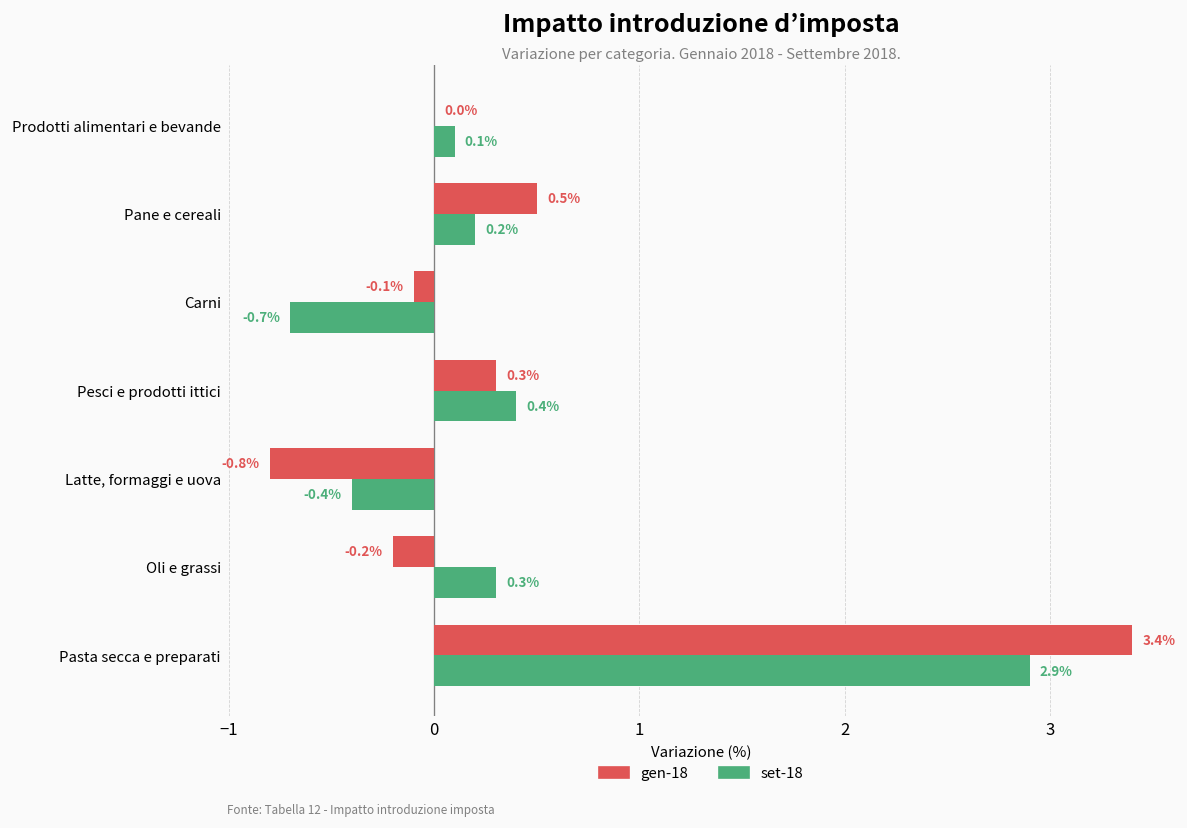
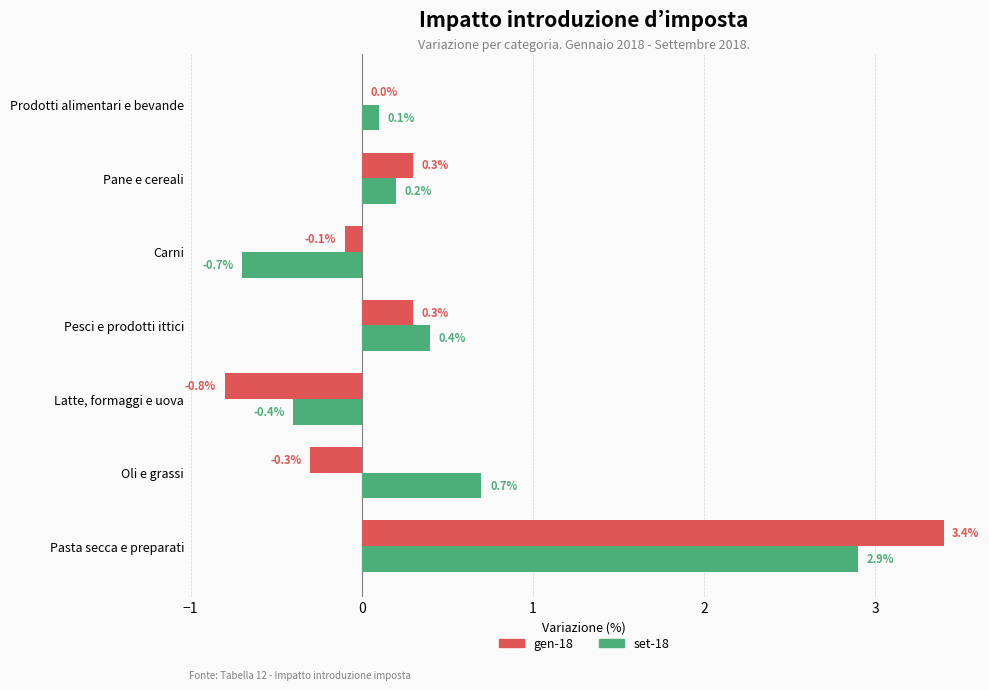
gen-18, Pane e cereali: 0.5% -> 0.3%
gen-18, Oli e grassi: -0.2% -> -0.3%
set-18, Oli e grassi: 0.3% -> 0.7%
